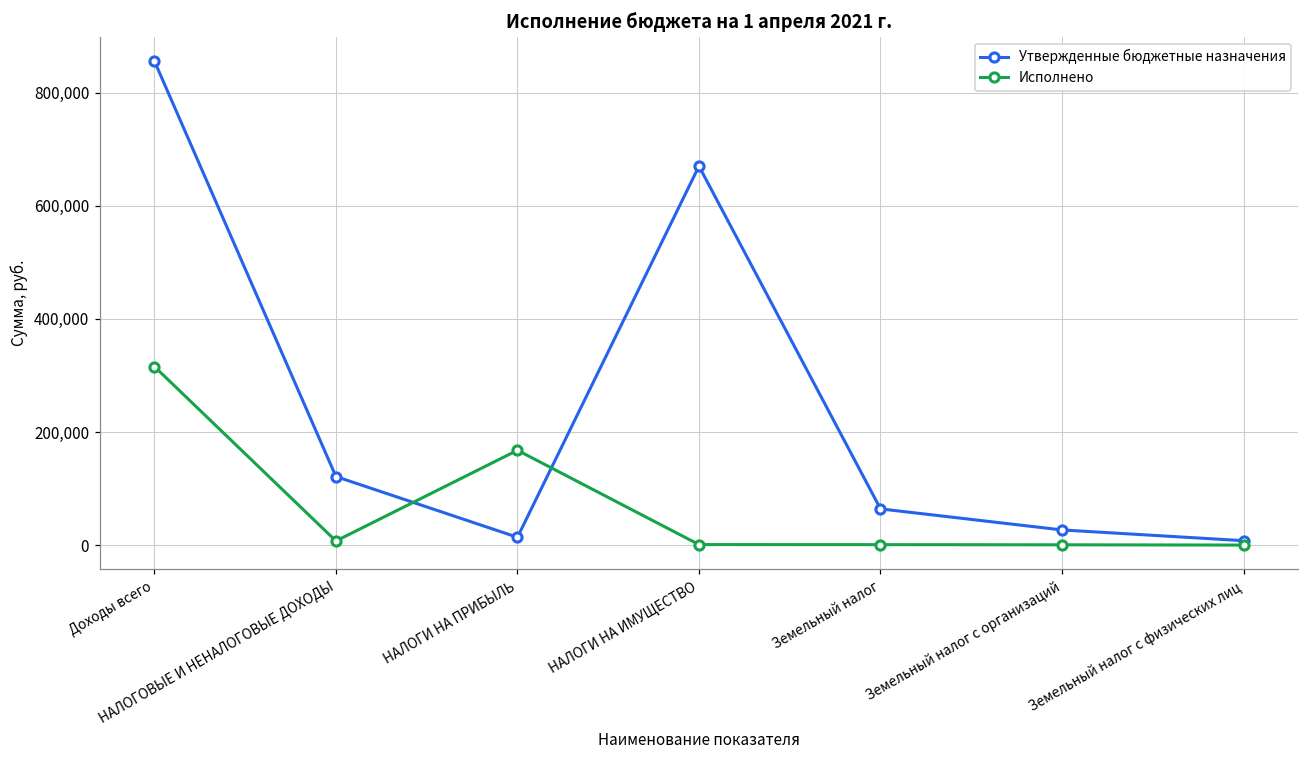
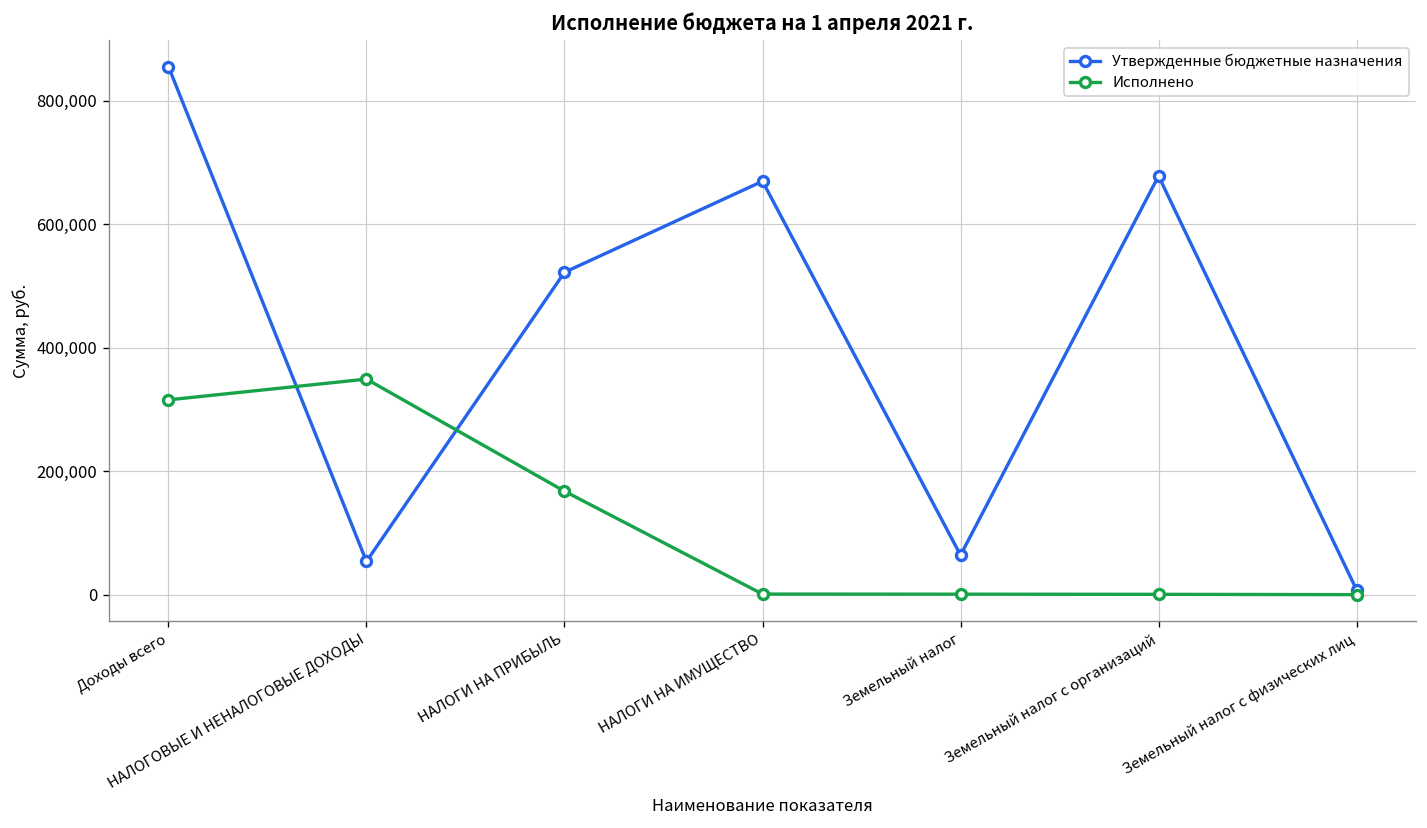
Утвержденные бюджетные назначения, НАЛОГОВЫЕ И НЕНАЛОГОВЫЕ ДОХОДЫ: 120,000 -> 50,000
Исполнено, НАЛОГОВЫЕ И НЕНАЛОГОВЫЕ ДОХОДЫ: 10,000 -> 350,000
Утвержденные бюджетные назначения, НАЛОГИ НА ПРИБЫЛЬ: 10,000 -> 520,000
Утвержденные бюджетные назначения, Земельный налог с организаций: 30,000 -> 680,000
